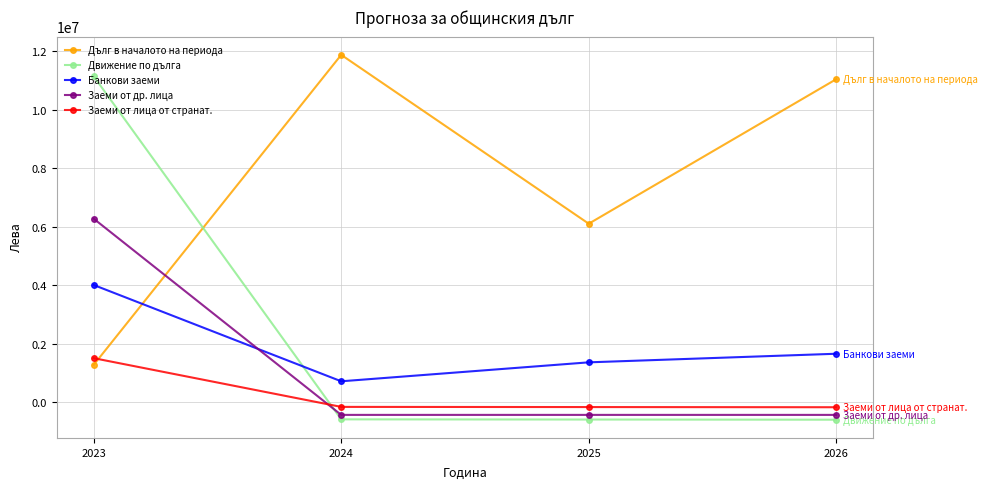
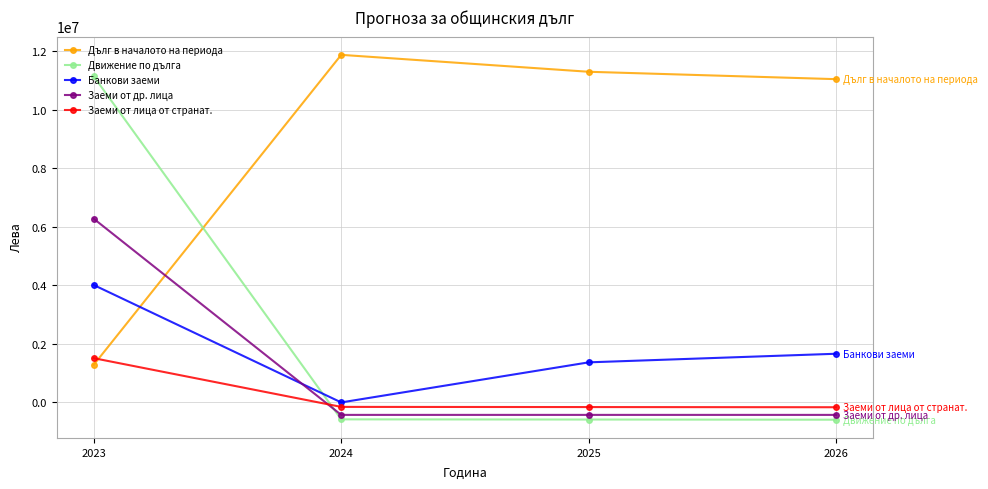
Банкови заеми, 2024: 700000 -> 0
Дълг в началото на периода, 2025: 6100000 -> 11300000
